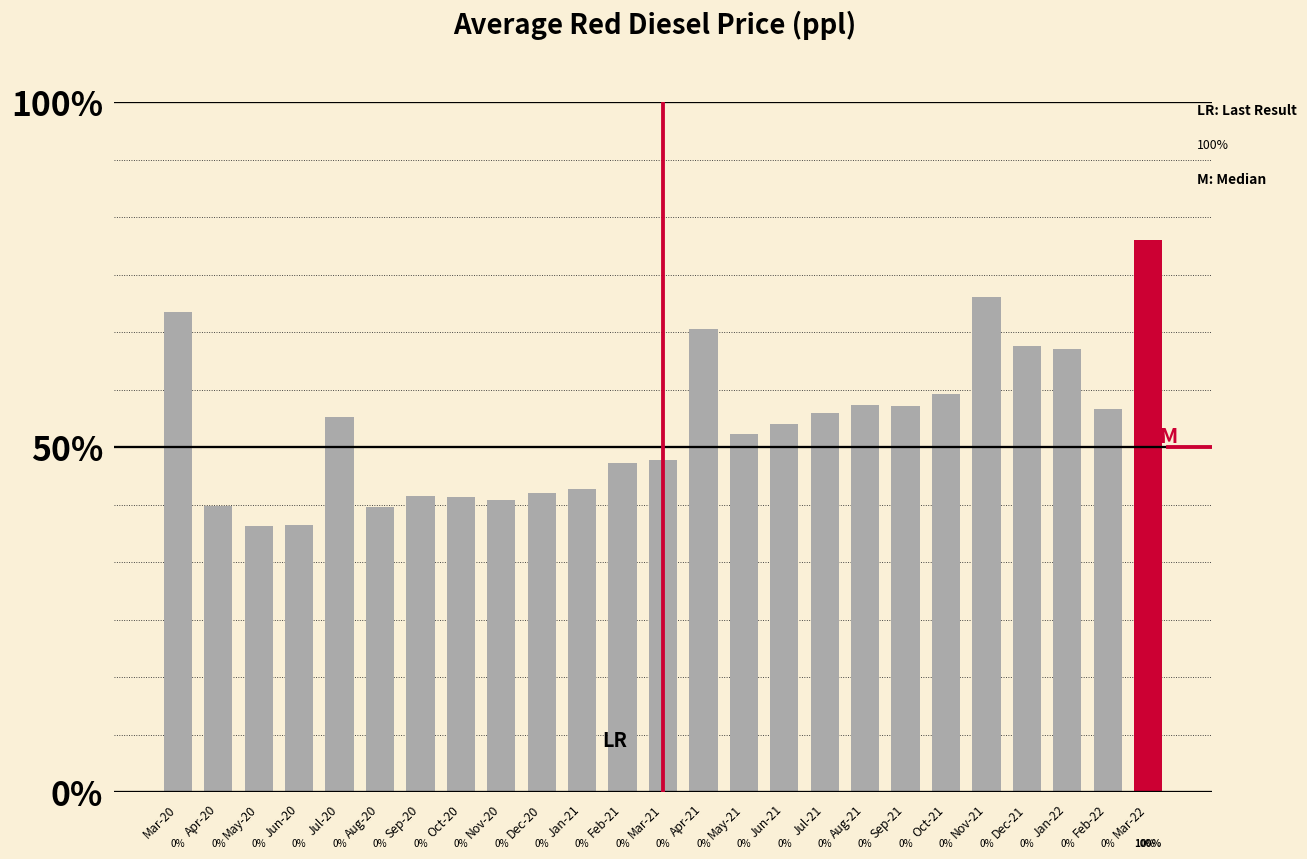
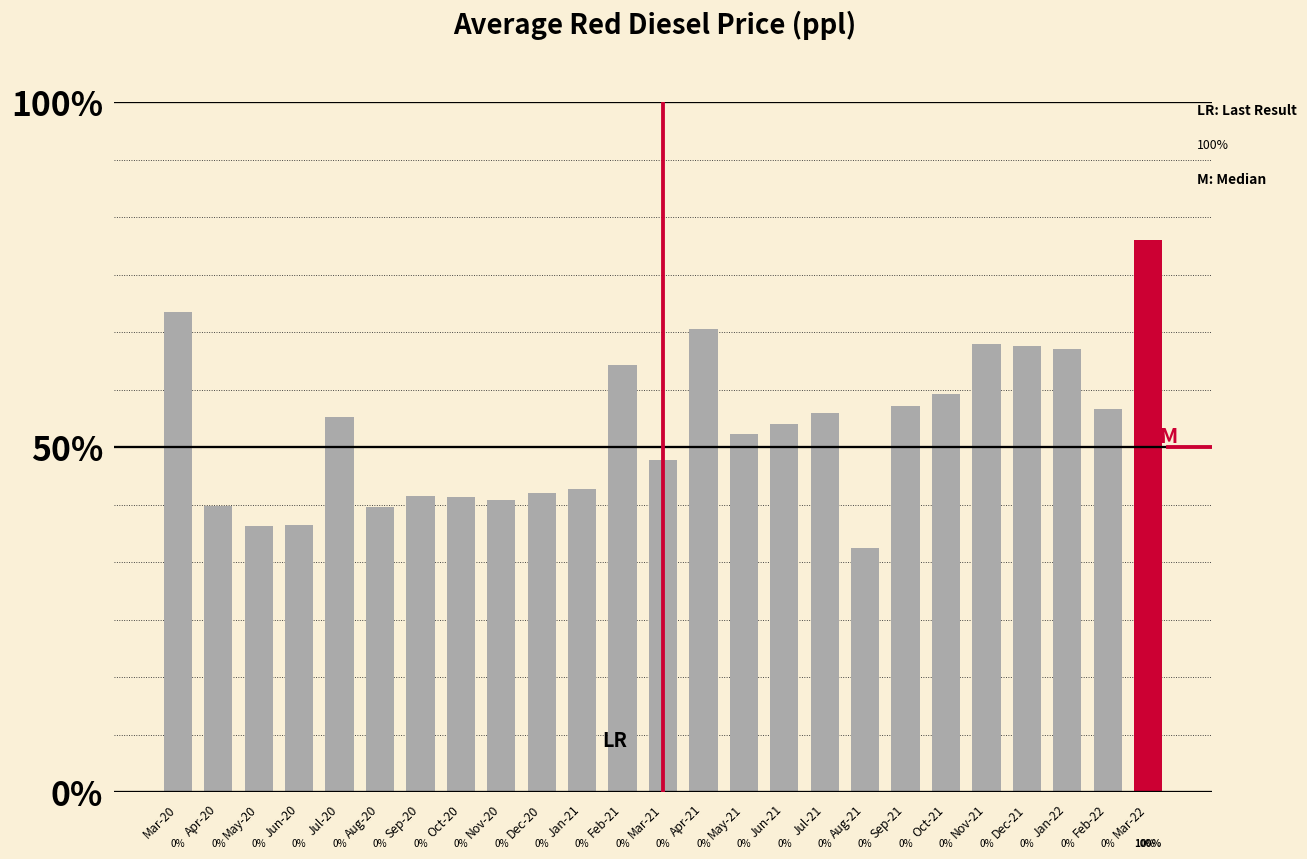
Feb-21: 48% -> 62%
Aug-21: 56% -> 35%
Nov-21: 72% -> 65%
